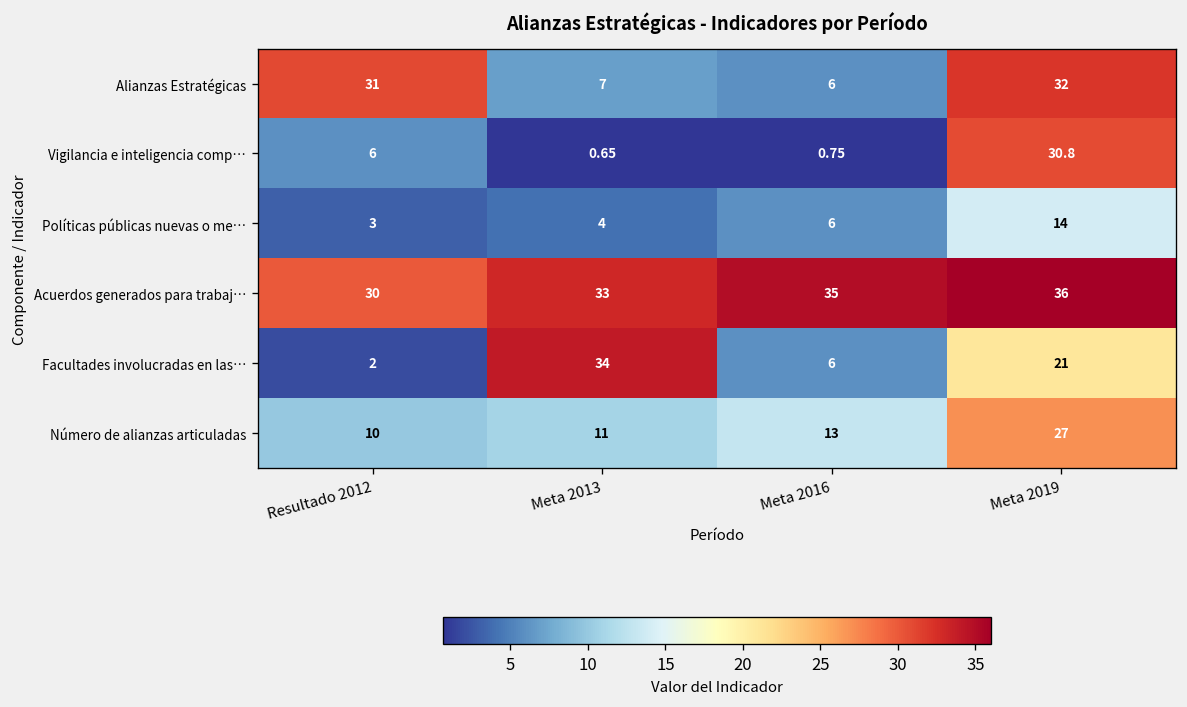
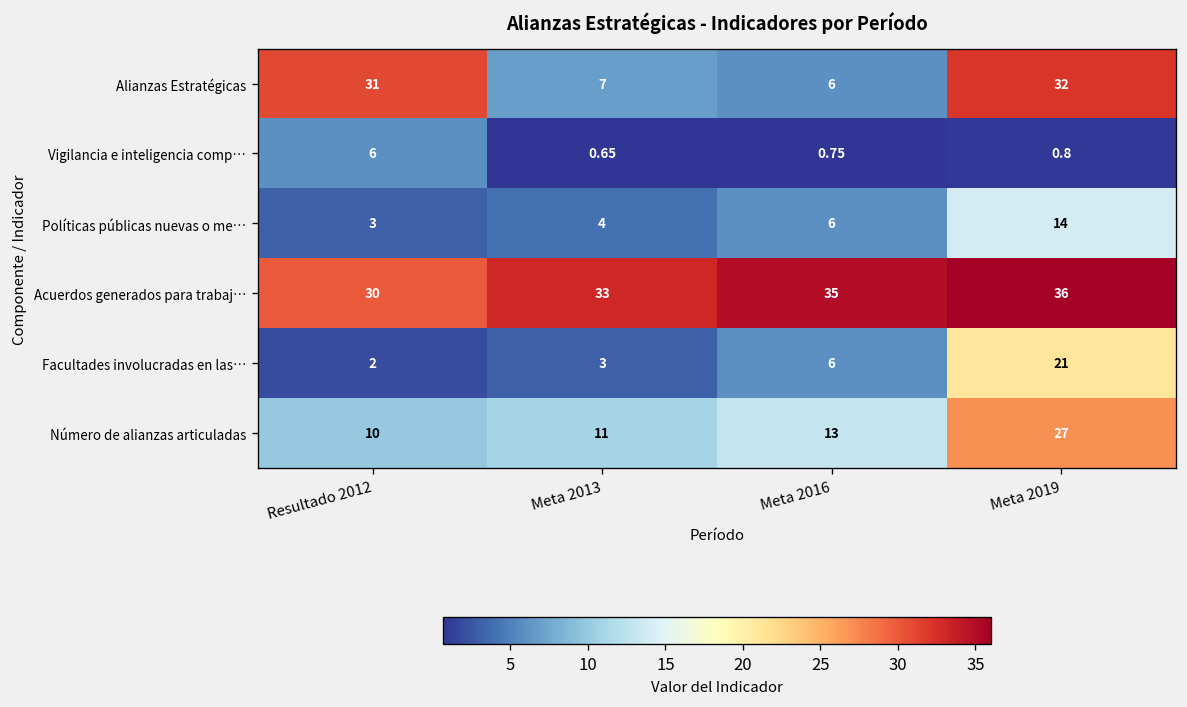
Vigilancia e inteligencia comp…, Meta 2019: 30.8 -> 0.8
Facultades involucradas en las…, Meta 2013: 34 -> 3
